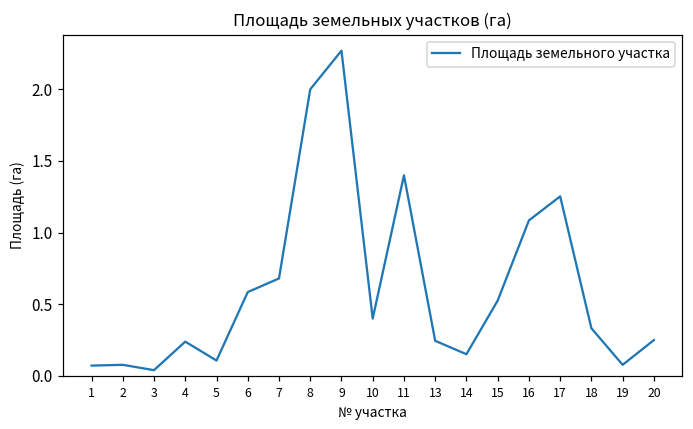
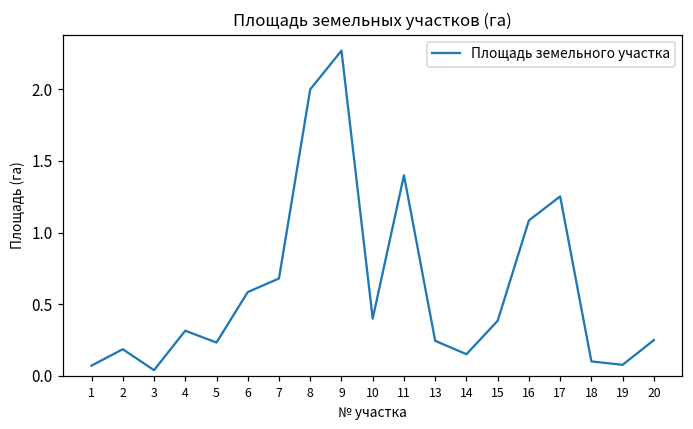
2: 0.08 -> 0.19
4: 0.24 -> 0.32
5: 0.11 -> 0.23
15: 0.53 -> 0.38
18: 0.33 -> 0.10
